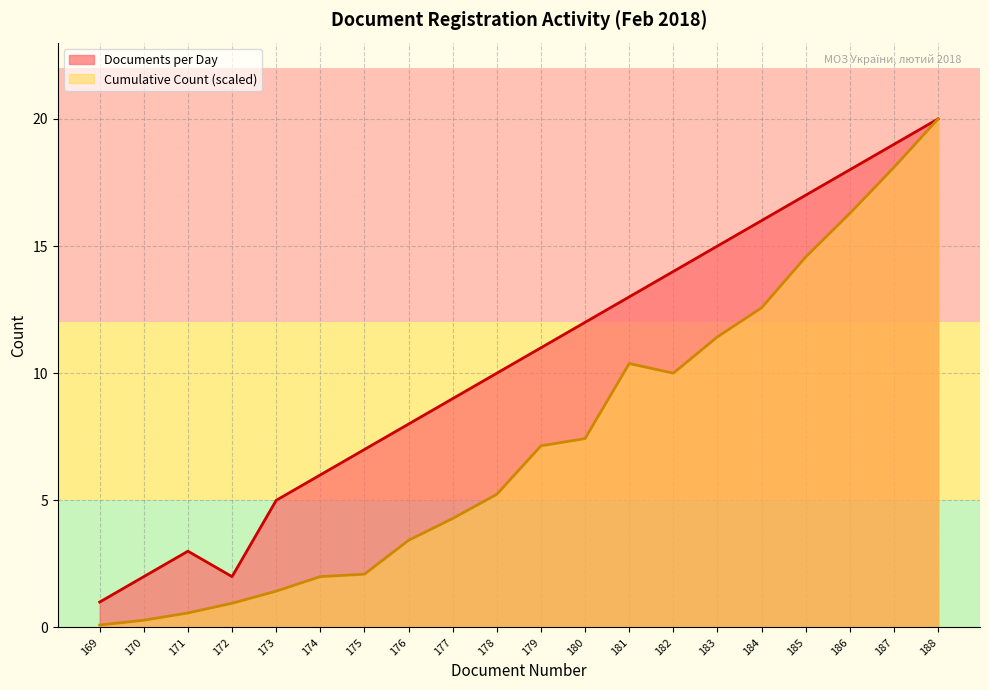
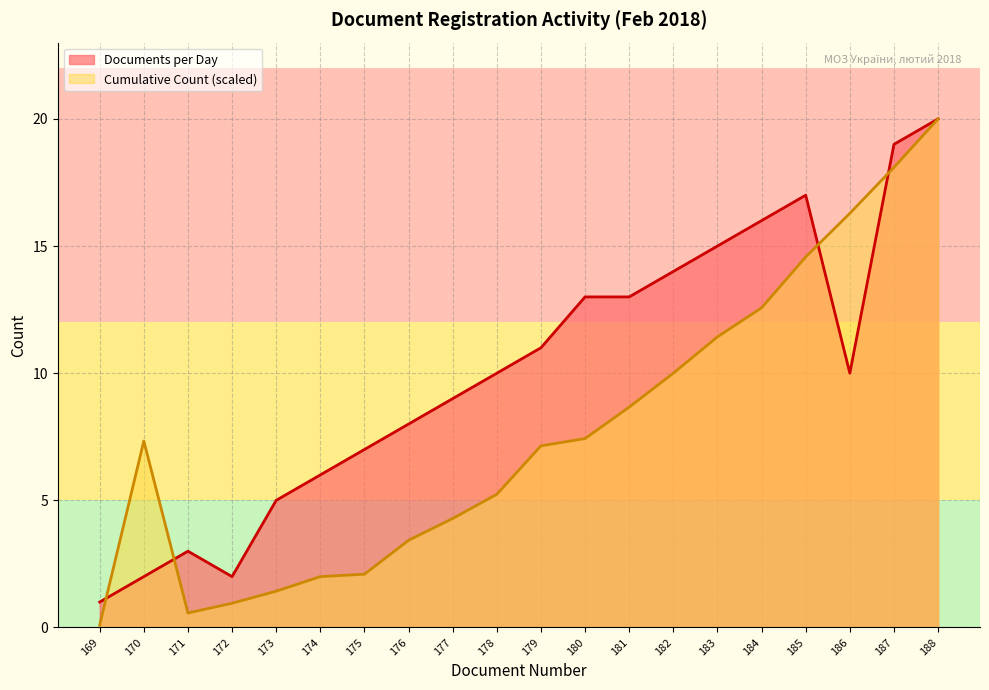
Cumulative Count (scaled), 170: 0.3 -> 7.3
Documents per Day, 180: 12 -> 13
Cumulative Count (scaled), 181: 10.4 -> 8.7
Documents per Day, 186: 18 -> 10
